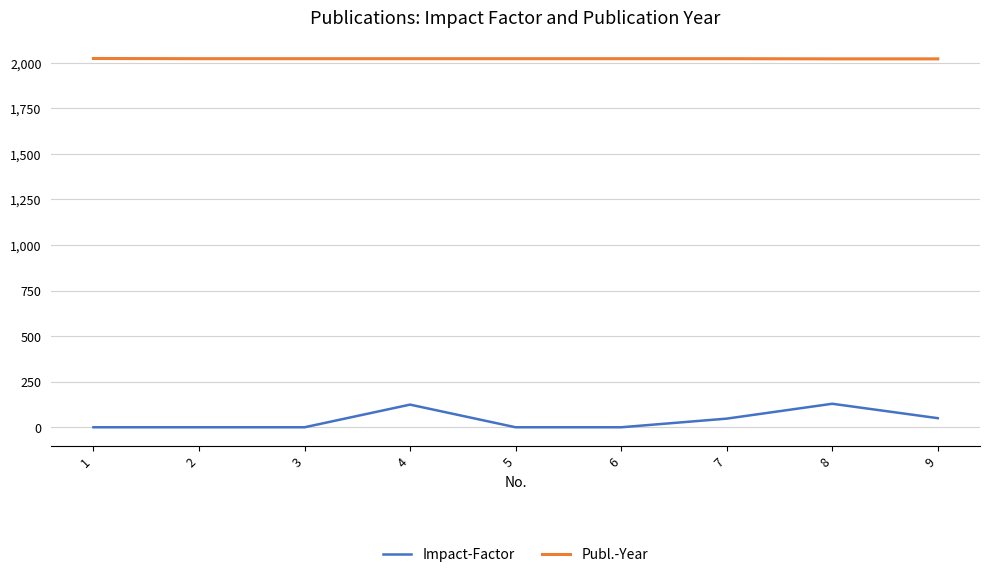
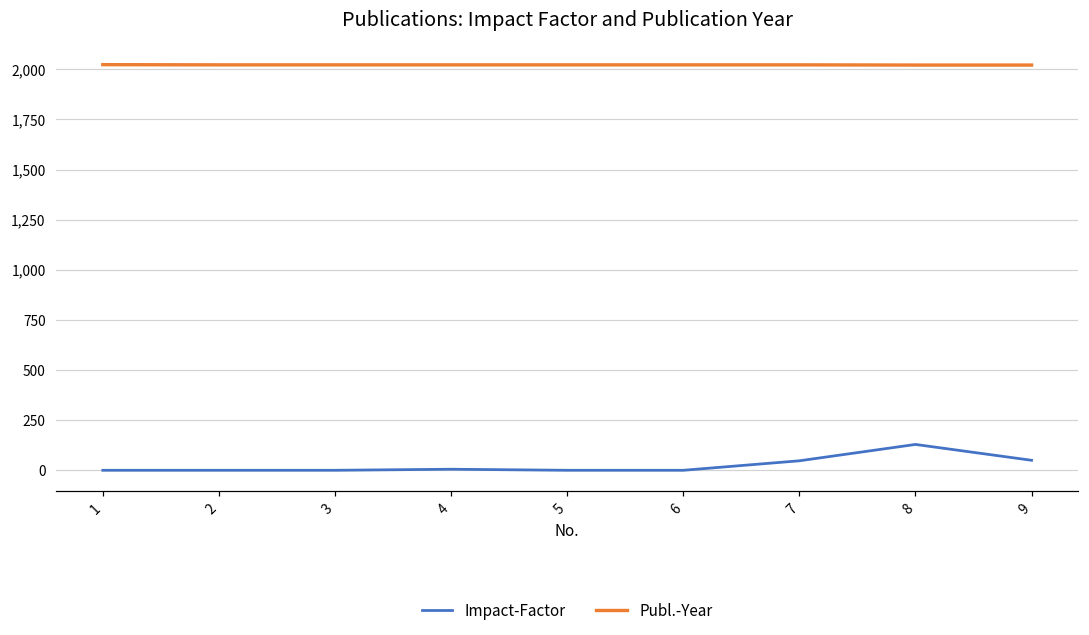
Impact-Factor, 4: 120 -> 10
